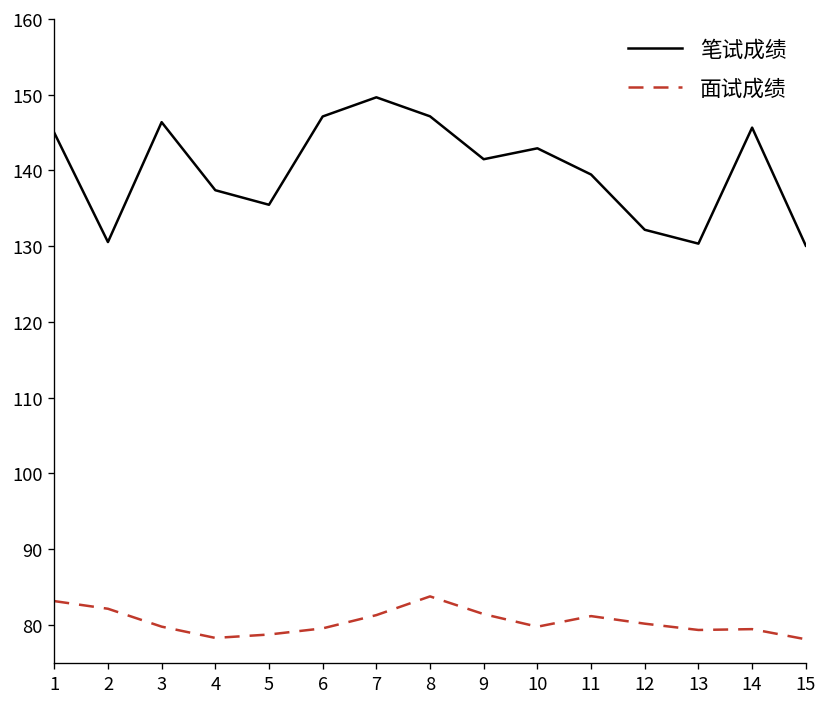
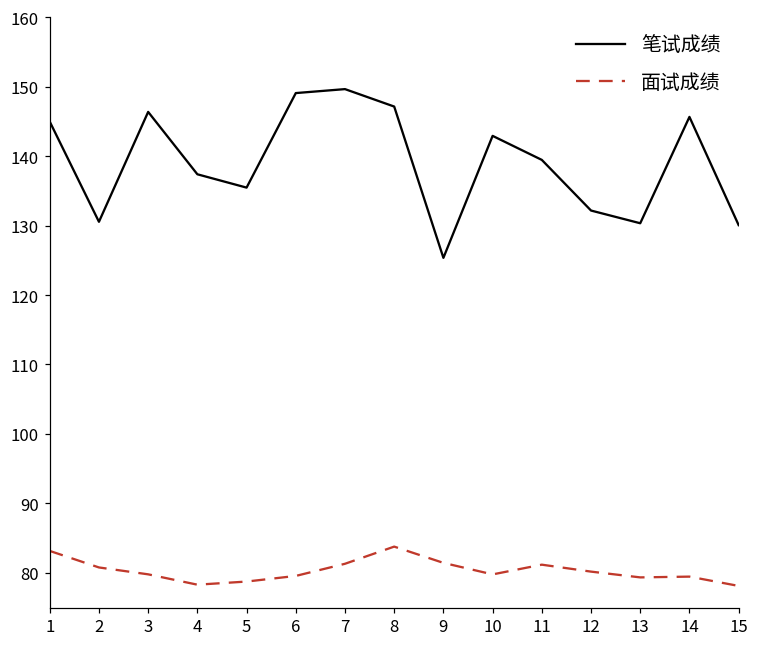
面试成绩, 2: 82 -> 81
笔试成绩, 6: 147 -> 149
笔试成绩, 9: 141 -> 125
